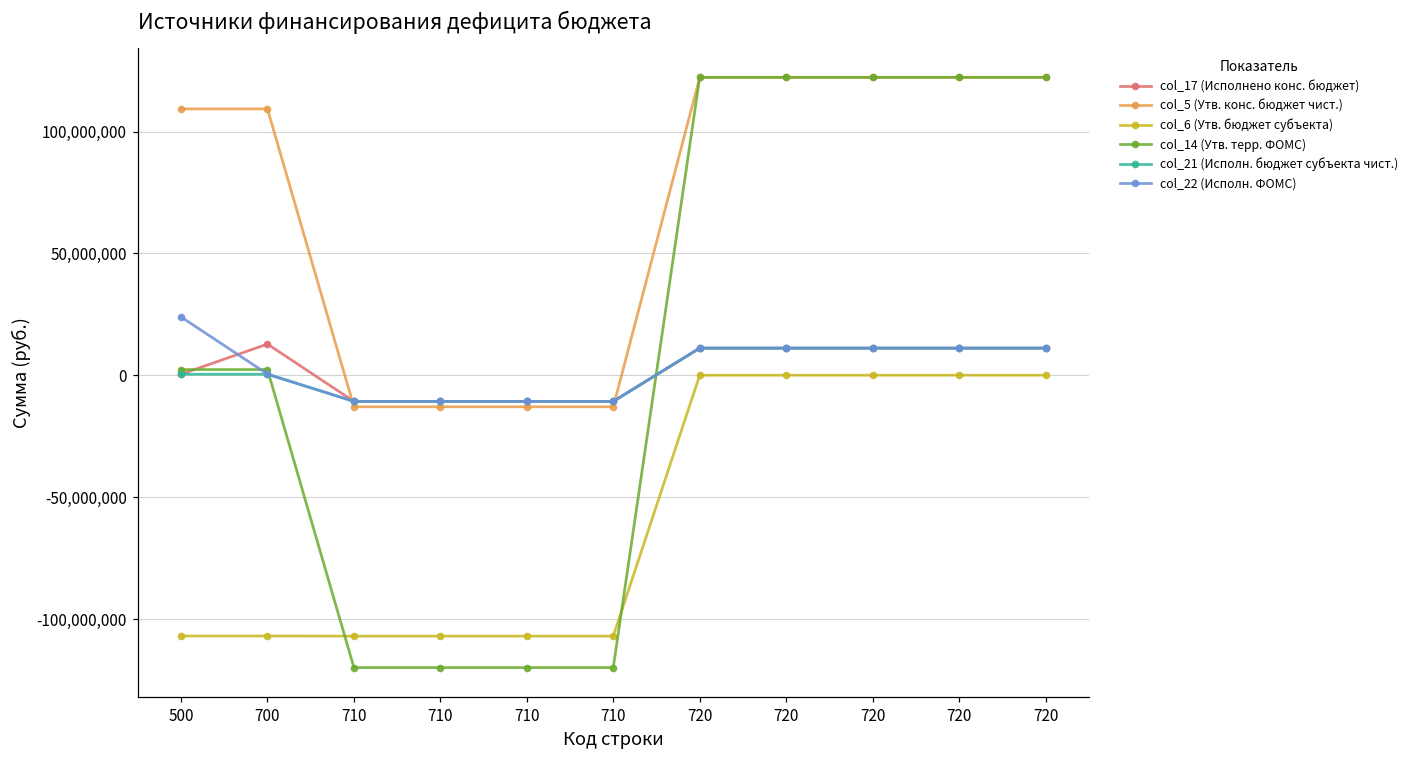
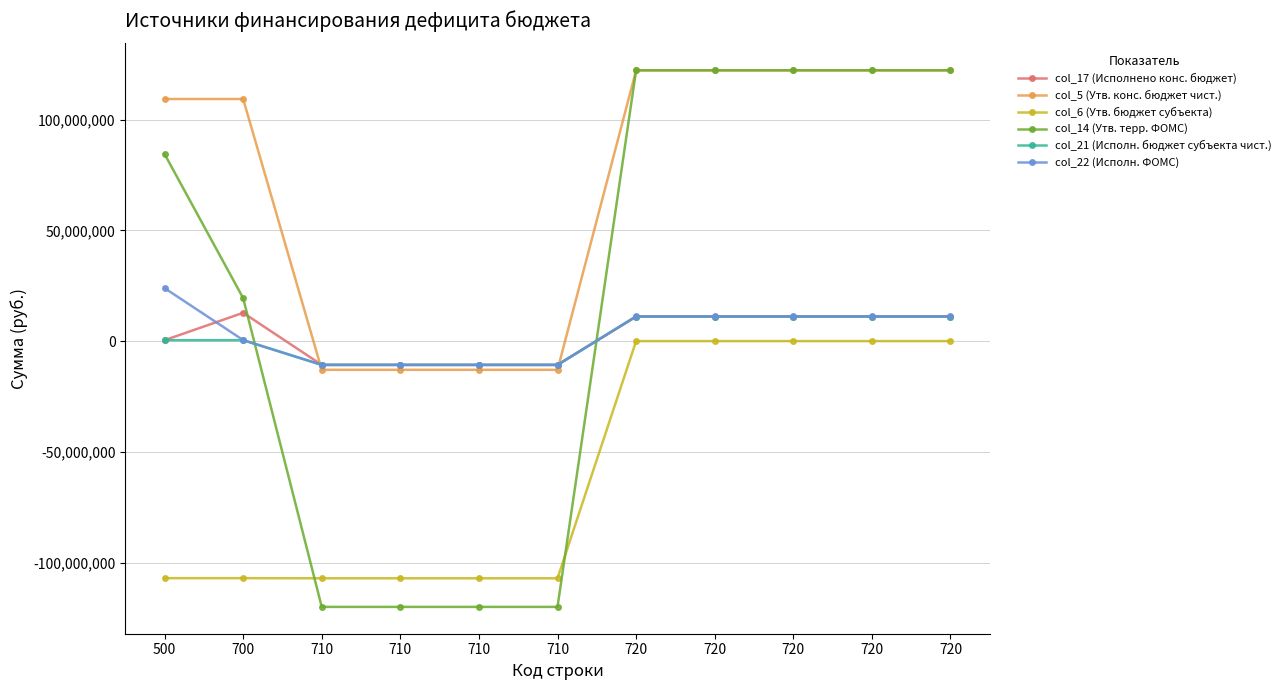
col_14 (Утв. терр. ФОМС), 500: 2,000,000 -> 84,000,000
col_14 (Утв. терр. ФОМС), 700: 2,000,000 -> 19,000,000
